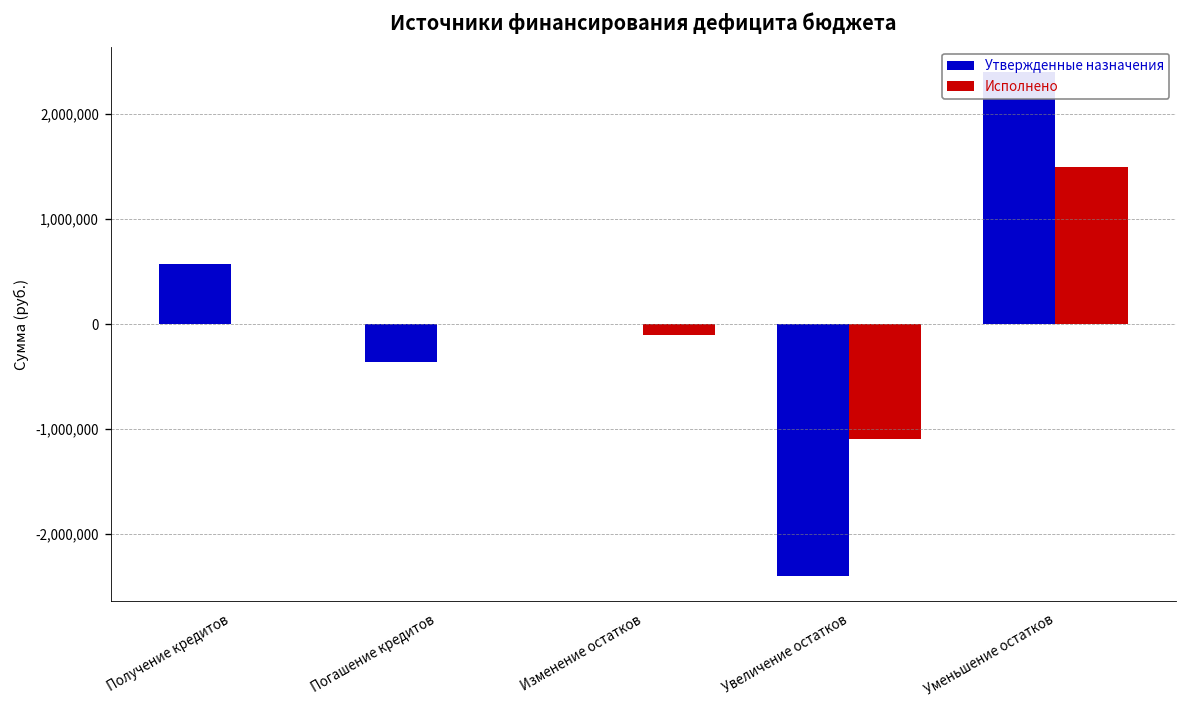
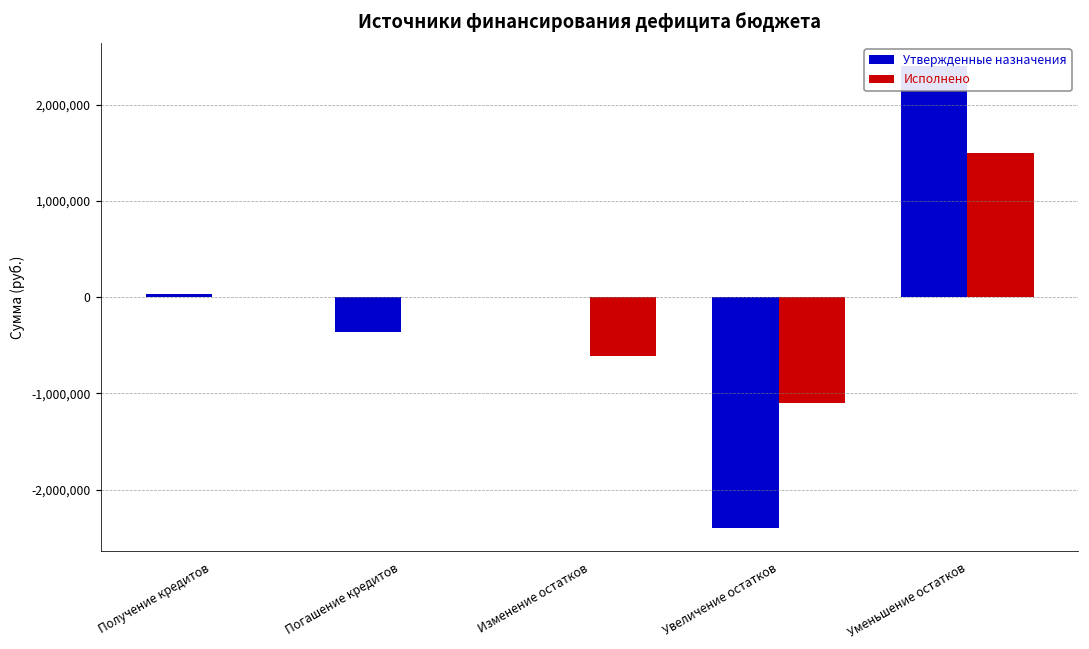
Утвержденные назначения, Получение кредитов: 600,000 -> 0
Исполнено, Изменение остатков: -100,000 -> -600,000
